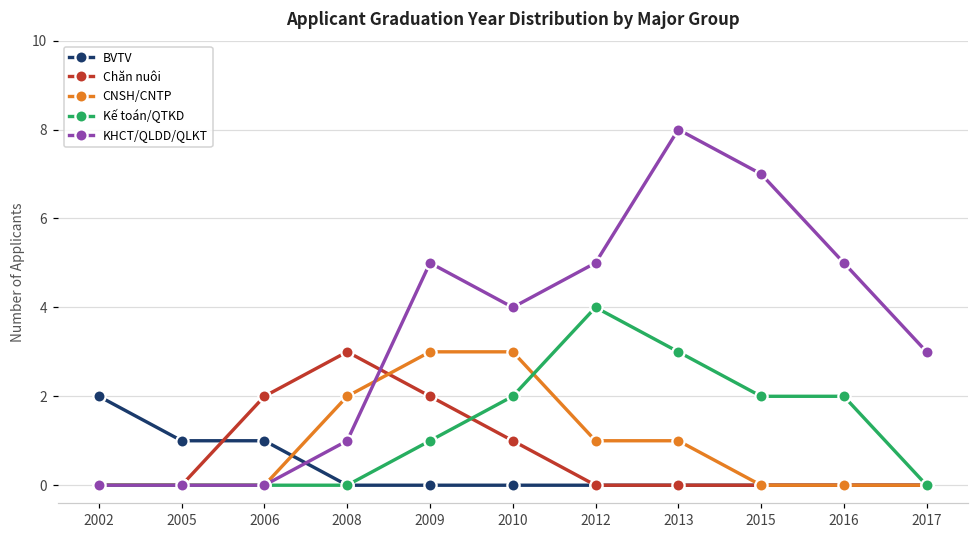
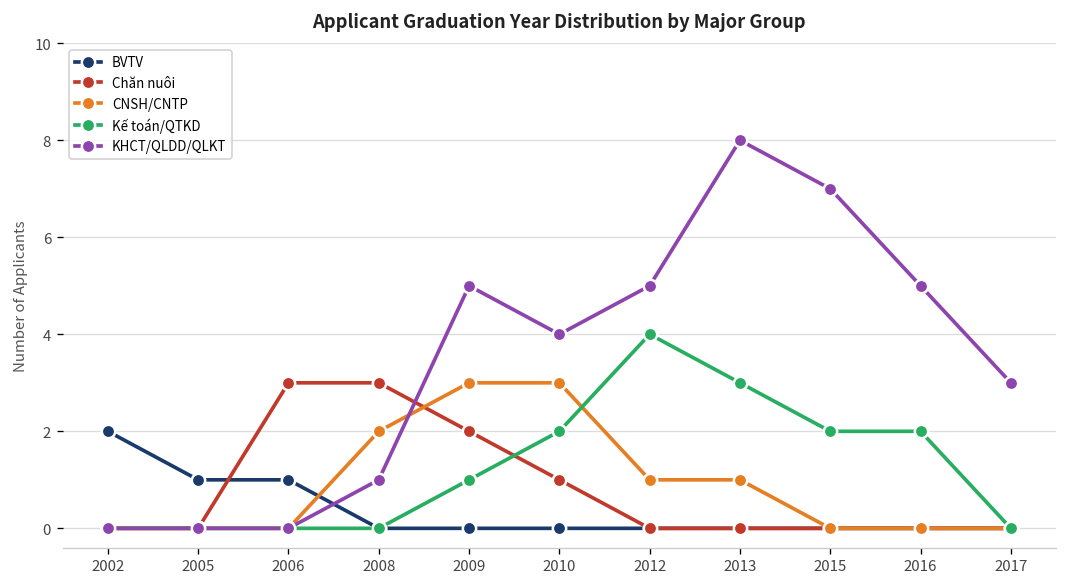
Chăn nuôi, 2006: 2 -> 3
